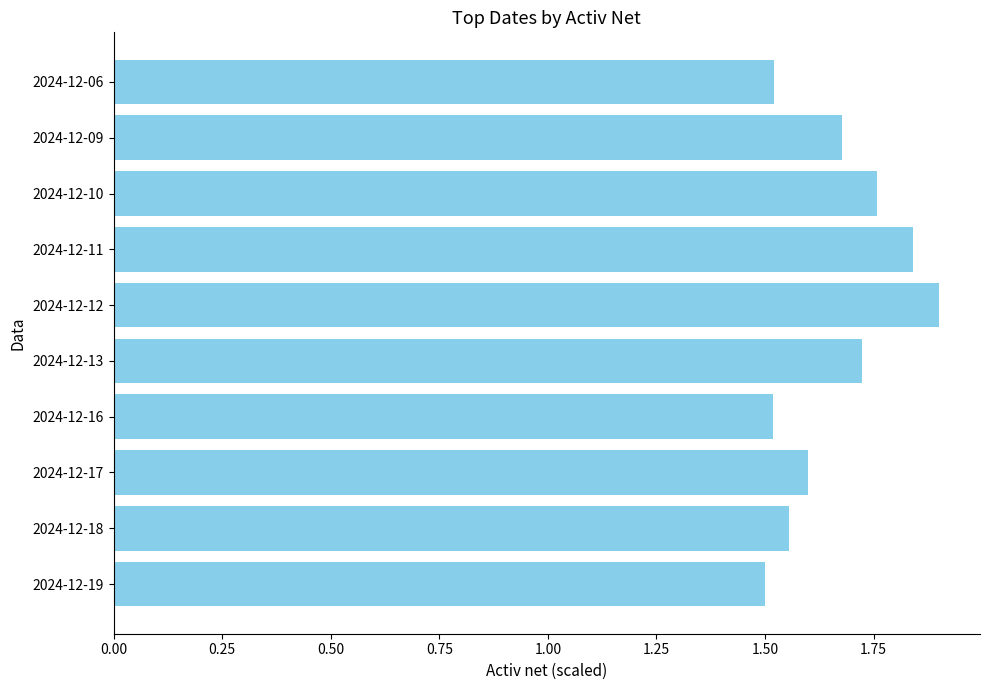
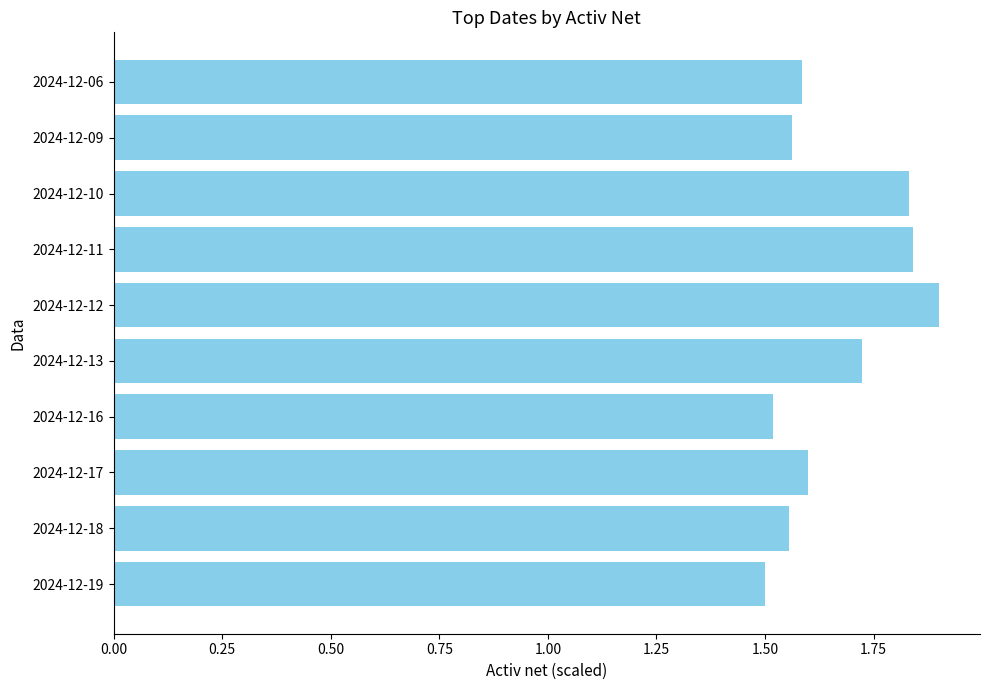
2024-12-06: 1.52 -> 1.58
2024-12-09: 1.68 -> 1.56
2024-12-10: 1.76 -> 1.83
